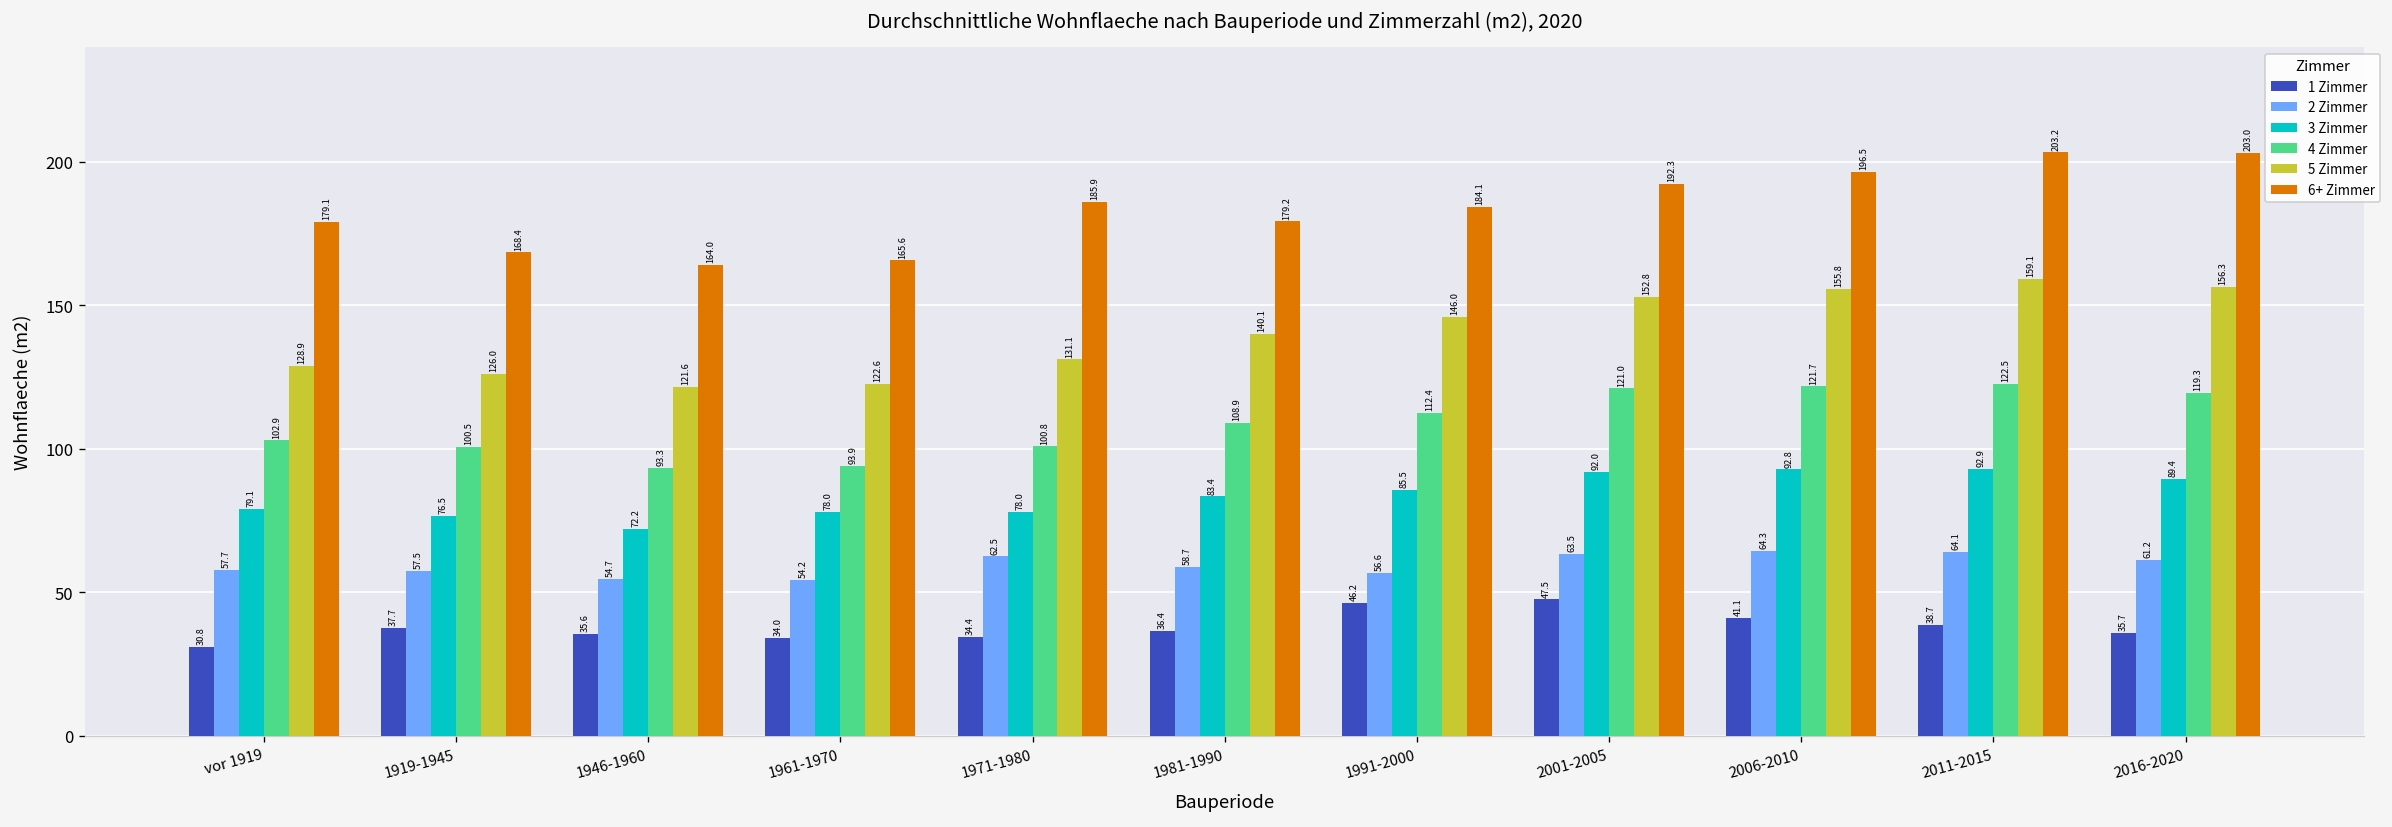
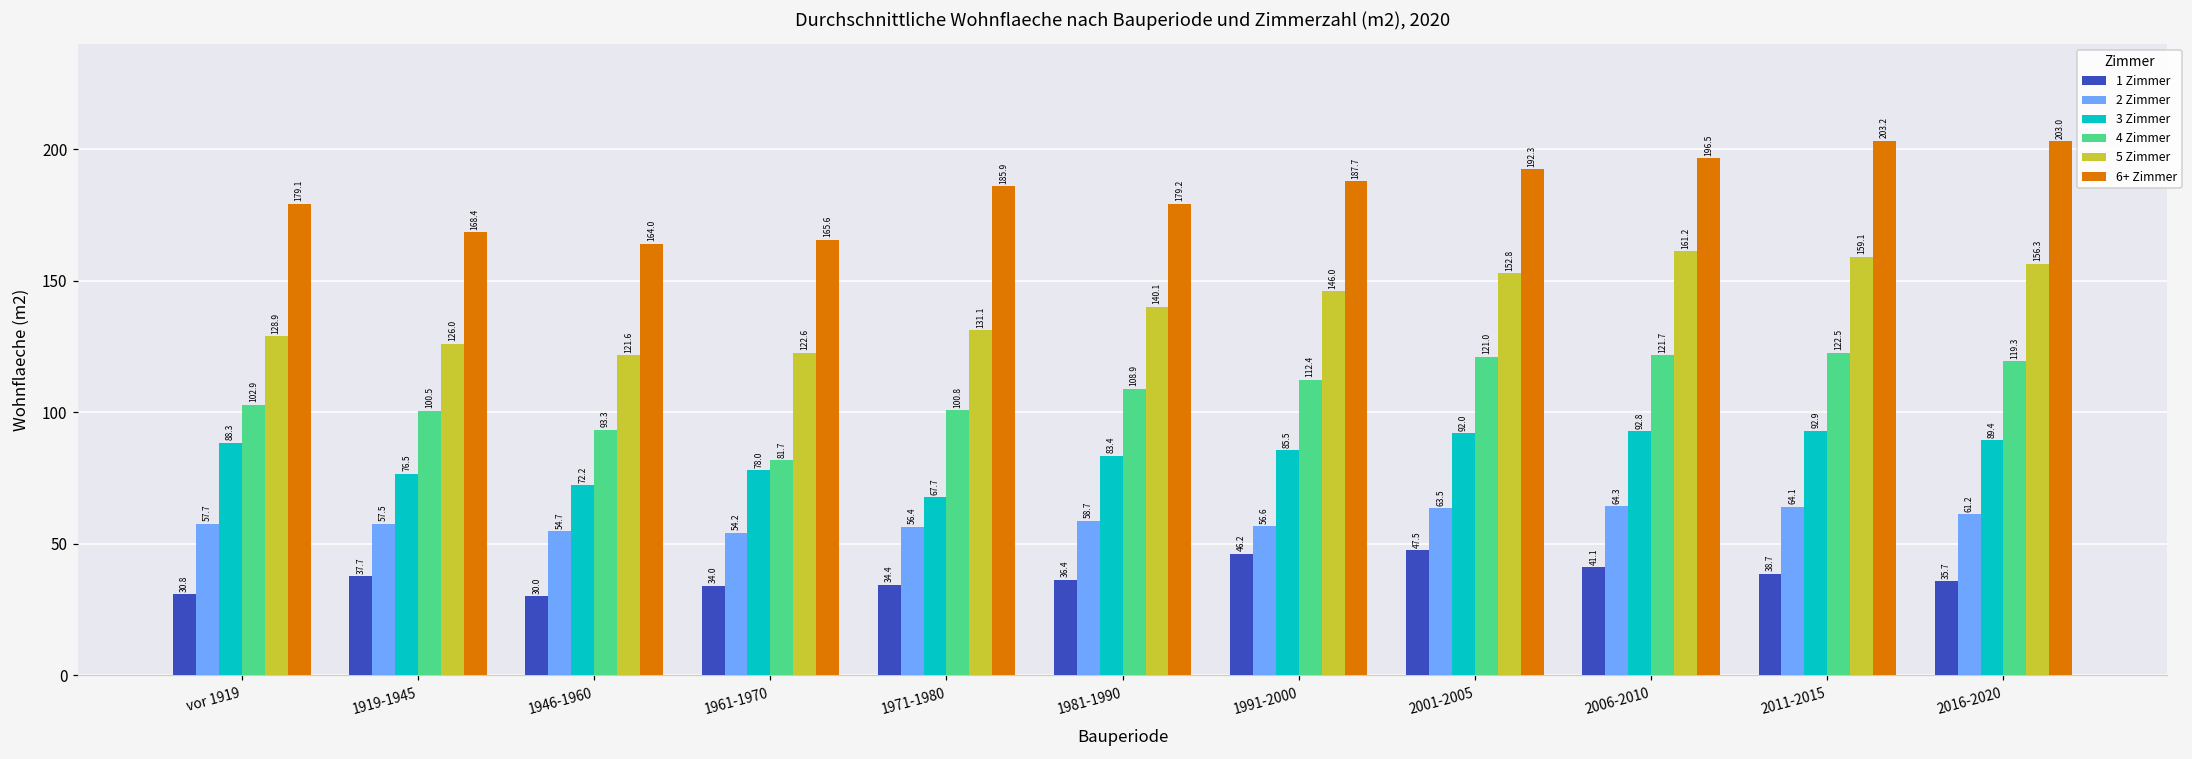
3 Zimmer, vor 1919: 79.1 -> 88.3
1 Zimmer, 1946-1960: 35.6 -> 30.0
4 Zimmer, 1961-1970: 93.9 -> 81.7
2 Zimmer, 1971-1980: 62.5 -> 56.4
3 Zimmer, 1971-1980: 78.0 -> 67.7
6+ Zimmer, 1991-2000: 184.1 -> 187.7
5 Zimmer, 2006-2010: 155.8 -> 161.2
